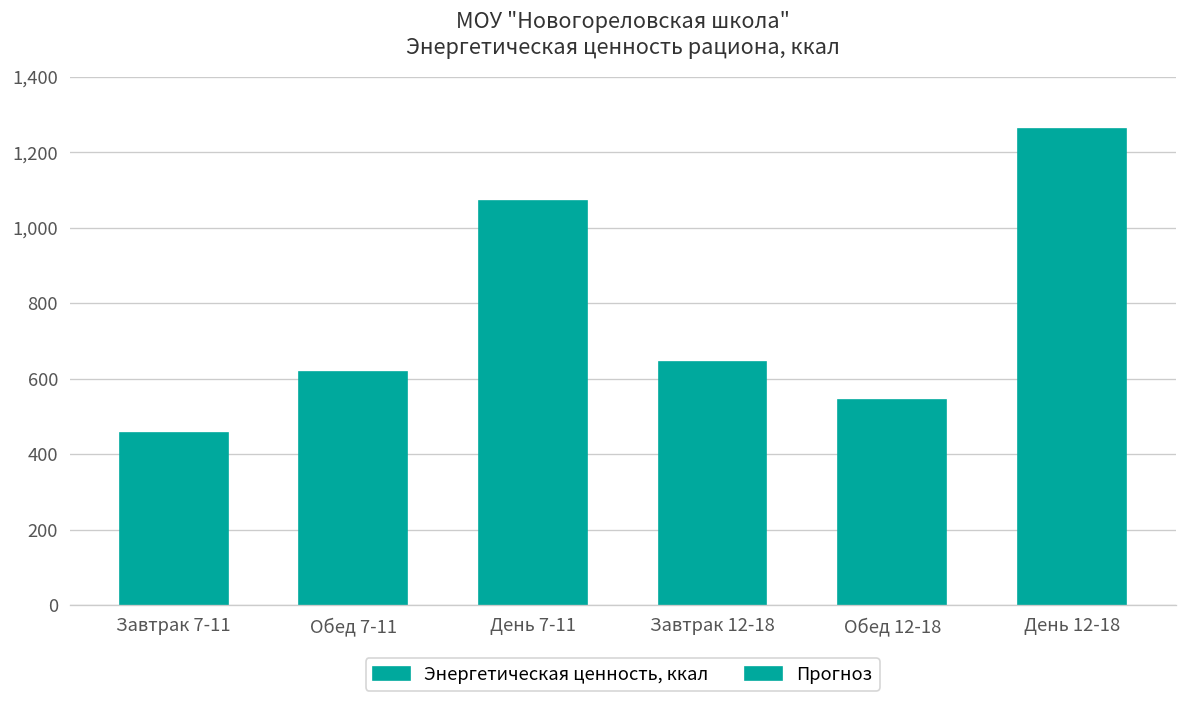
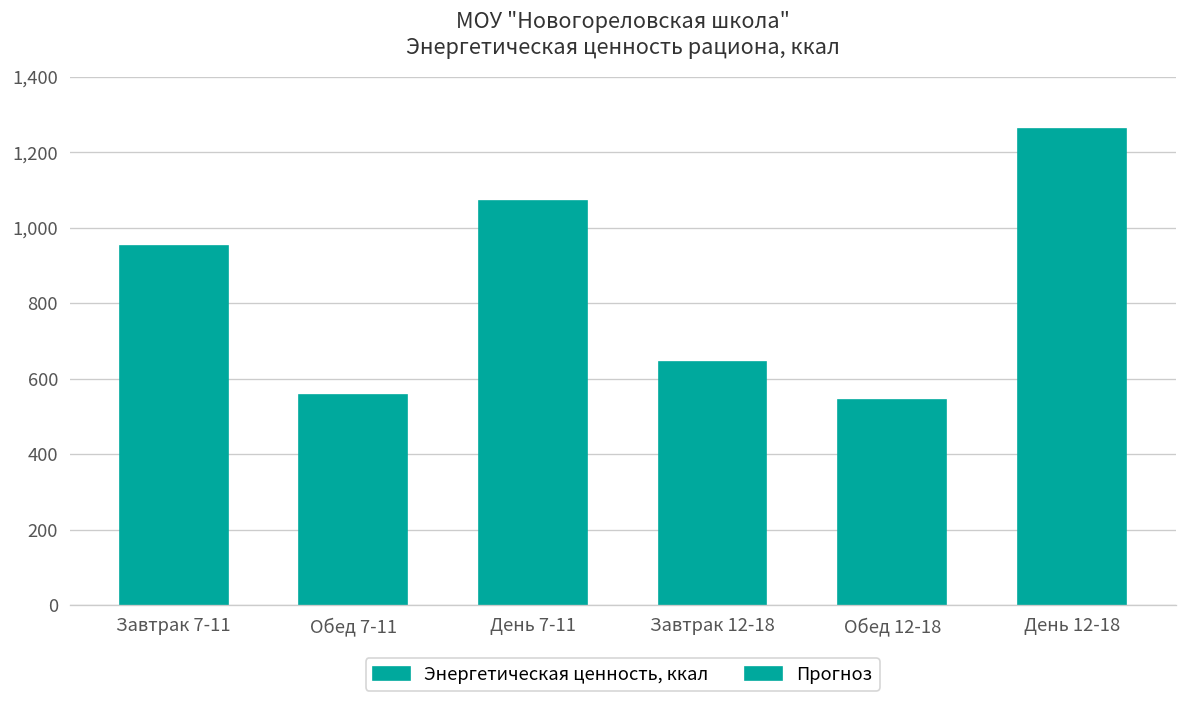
Завтрак 7-11: 460 -> 950
Обед 7-11: 620 -> 560
